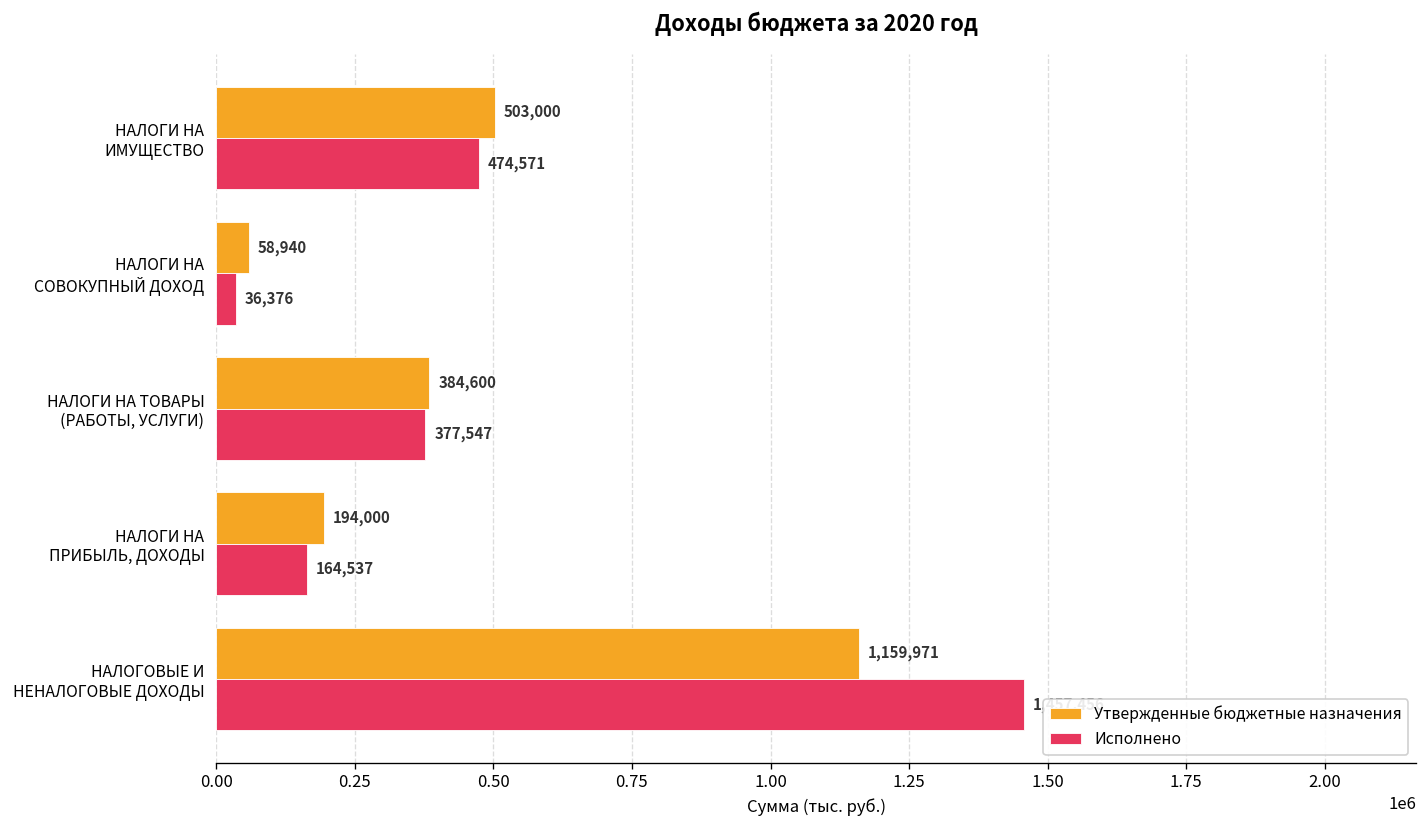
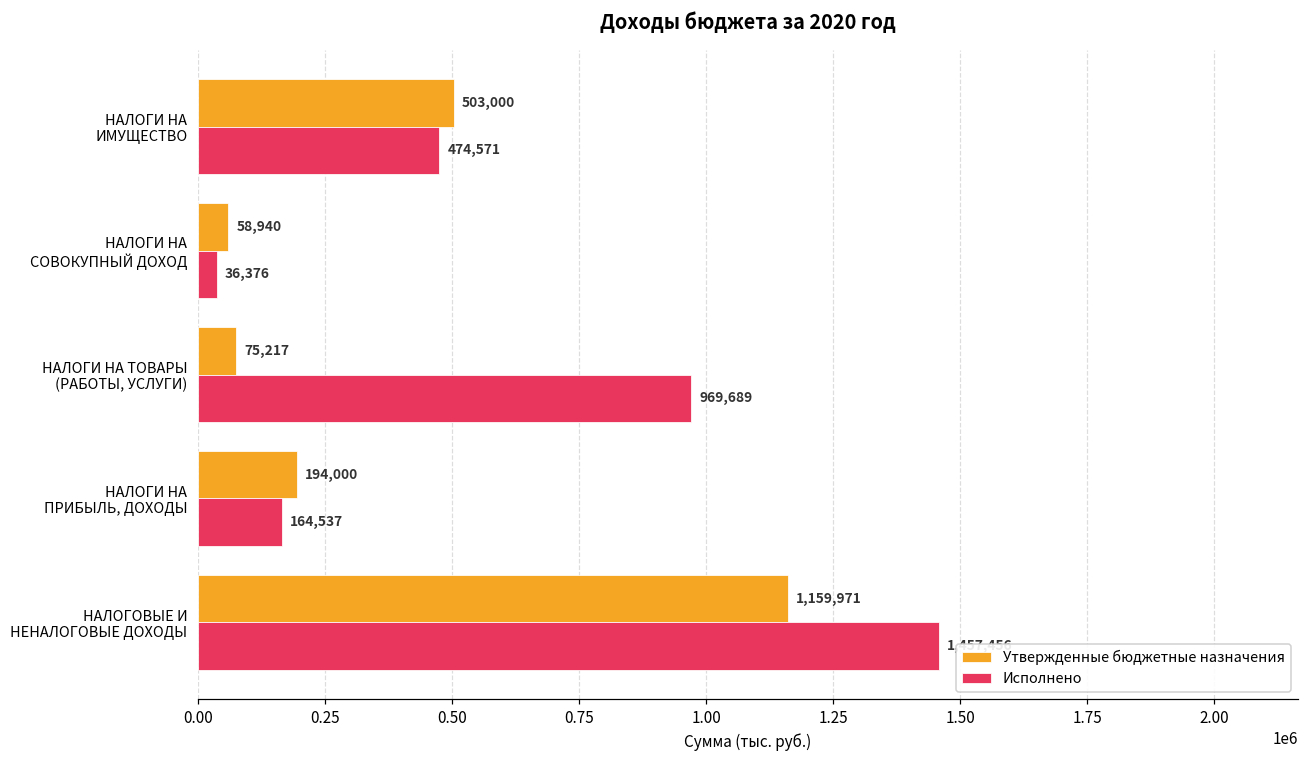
Утвержденные бюджетные назначения, НАЛОГИ НА ТОВАРЫ (РАБОТЫ, УСЛУГИ): 384,600 -> 75,217
Исполнено, НАЛОГИ НА ТОВАРЫ (РАБОТЫ, УСЛУГИ): 377,547 -> 969,689
